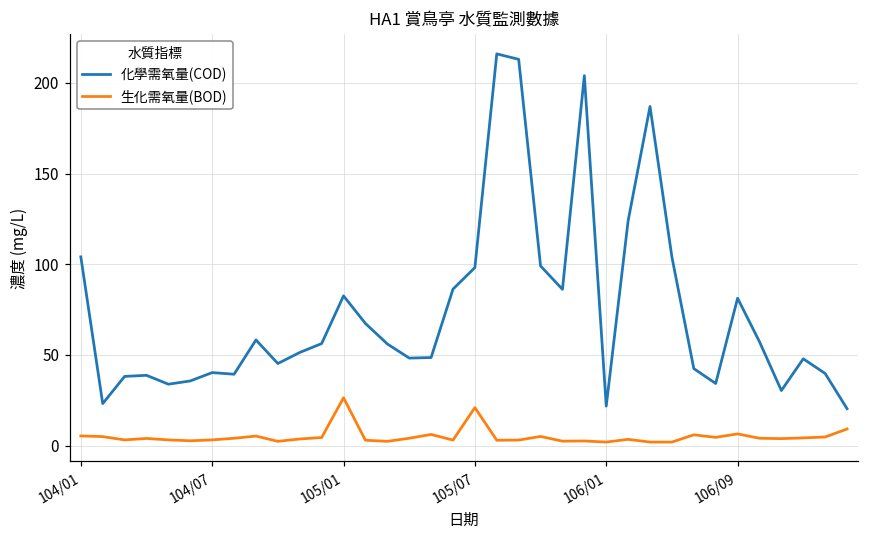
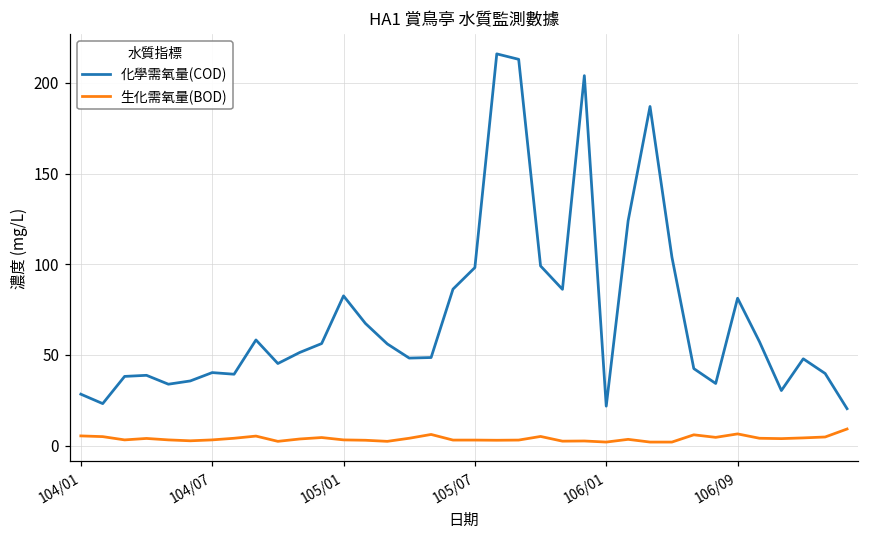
化學需氧量(COD), 104/01: 104 -> 28
生化需氧量(BOD), 105/01: 26 -> 3
生化需氧量(BOD), 105/07: 21 -> 3
